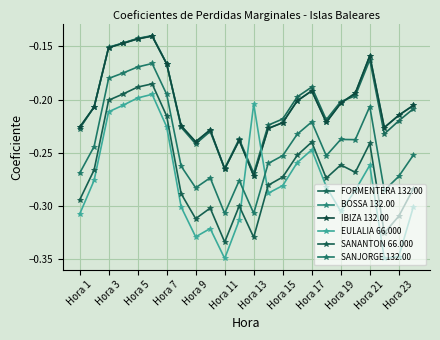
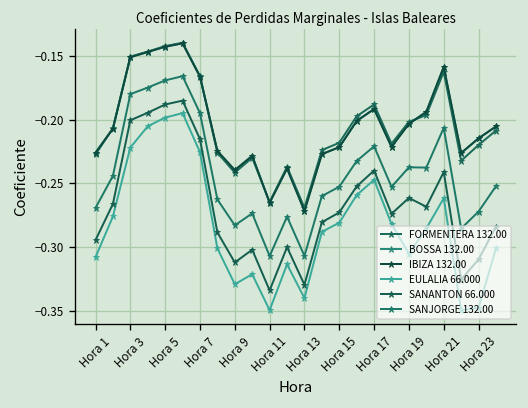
EULALIA 66.000, Hora 3: -0.211 -> -0.222
EULALIA 66.000, Hora 13: -0.204 -> -0.340
